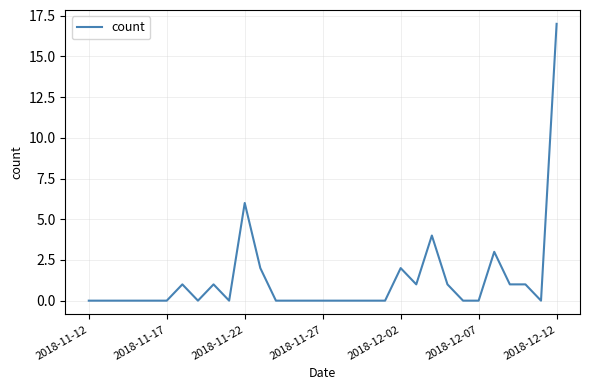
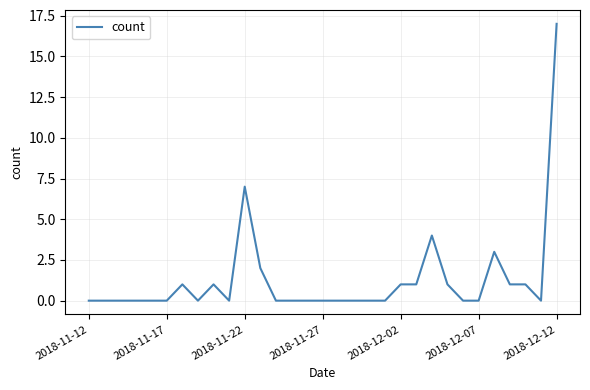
2018-11-22: 6 -> 7
2018-12-02: 2 -> 1
